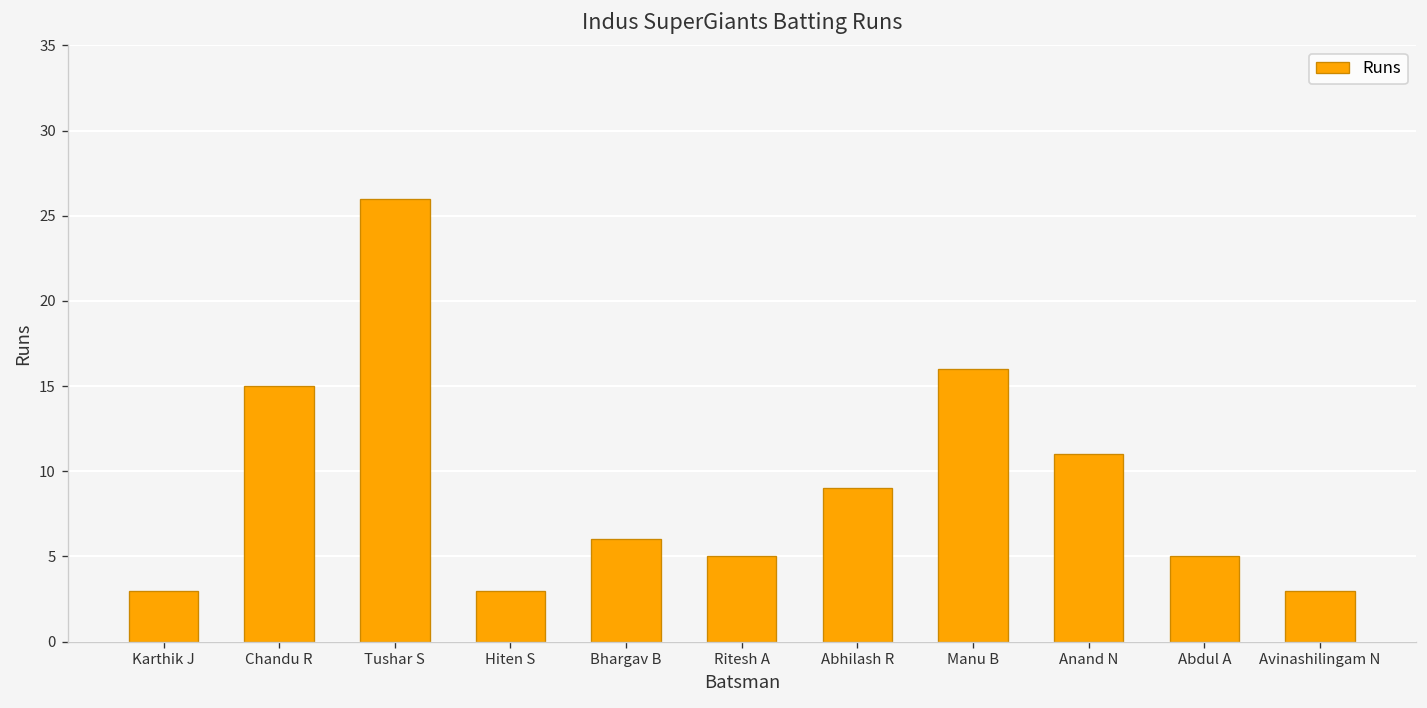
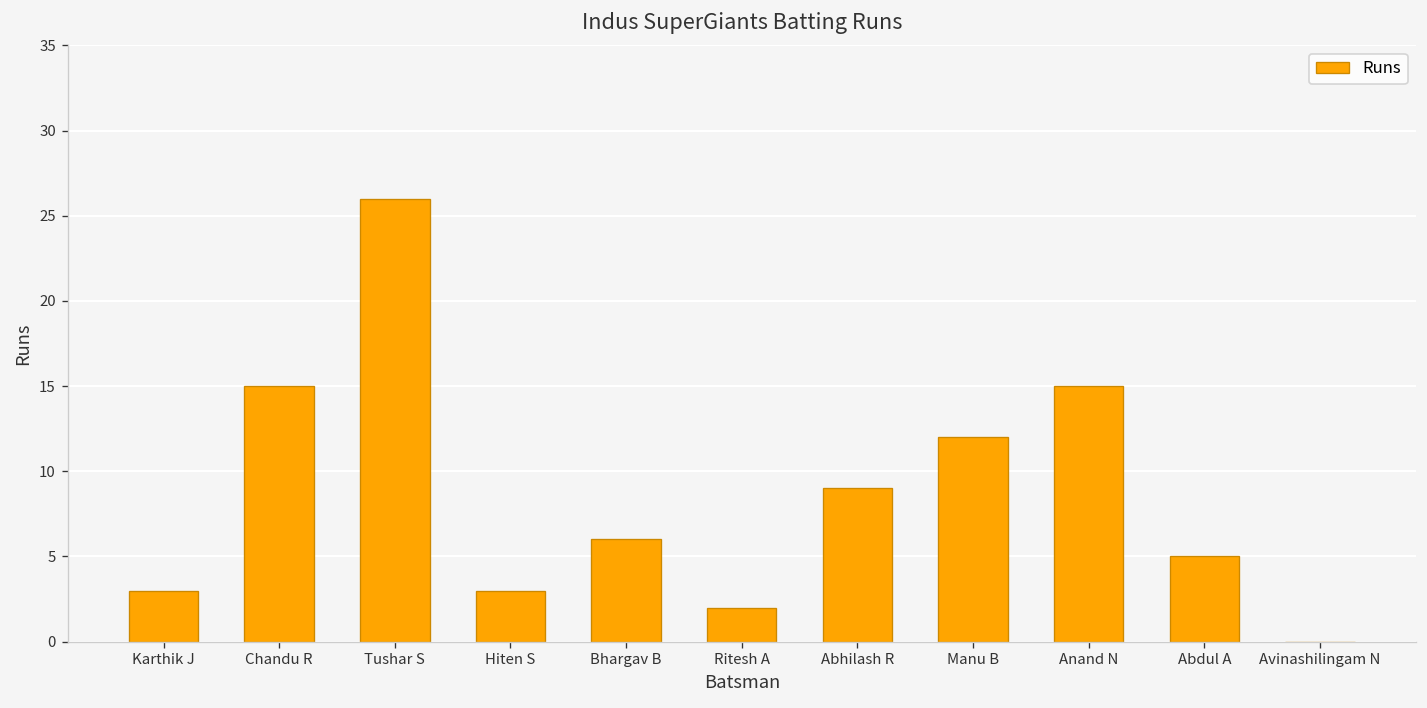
Ritesh A: 5 -> 2
Manu B: 16 -> 12
Anand N: 11 -> 15
Avinashilingam N: 3 -> 0
